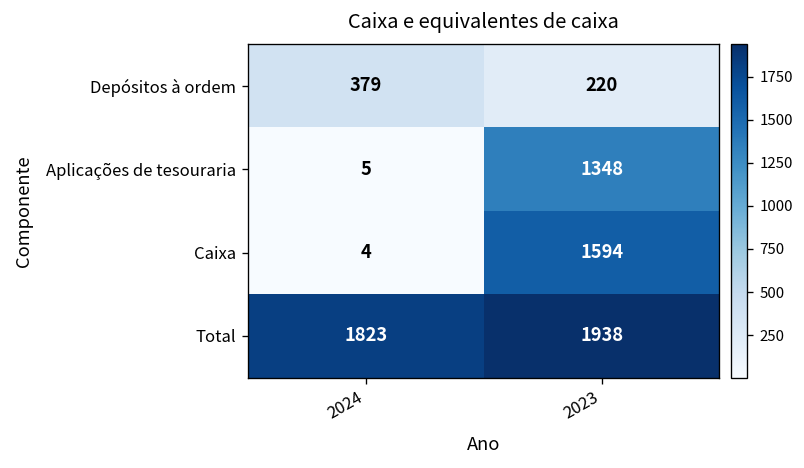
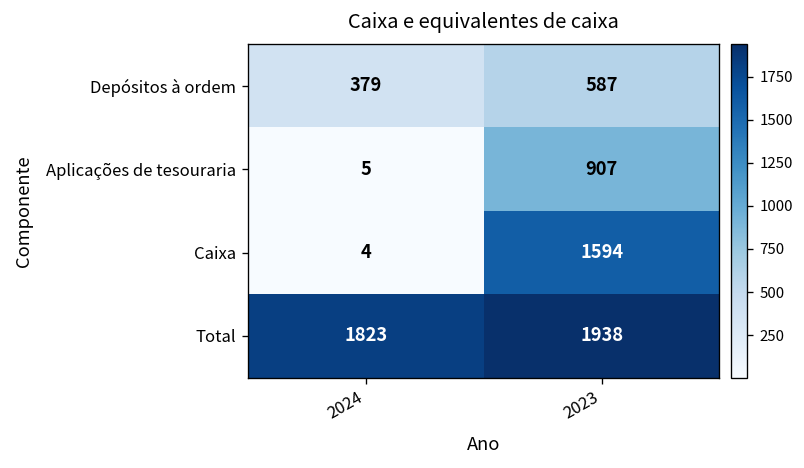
Depósitos à ordem, 2023: 220 -> 587
Aplicações de tesouraria, 2023: 1348 -> 907
